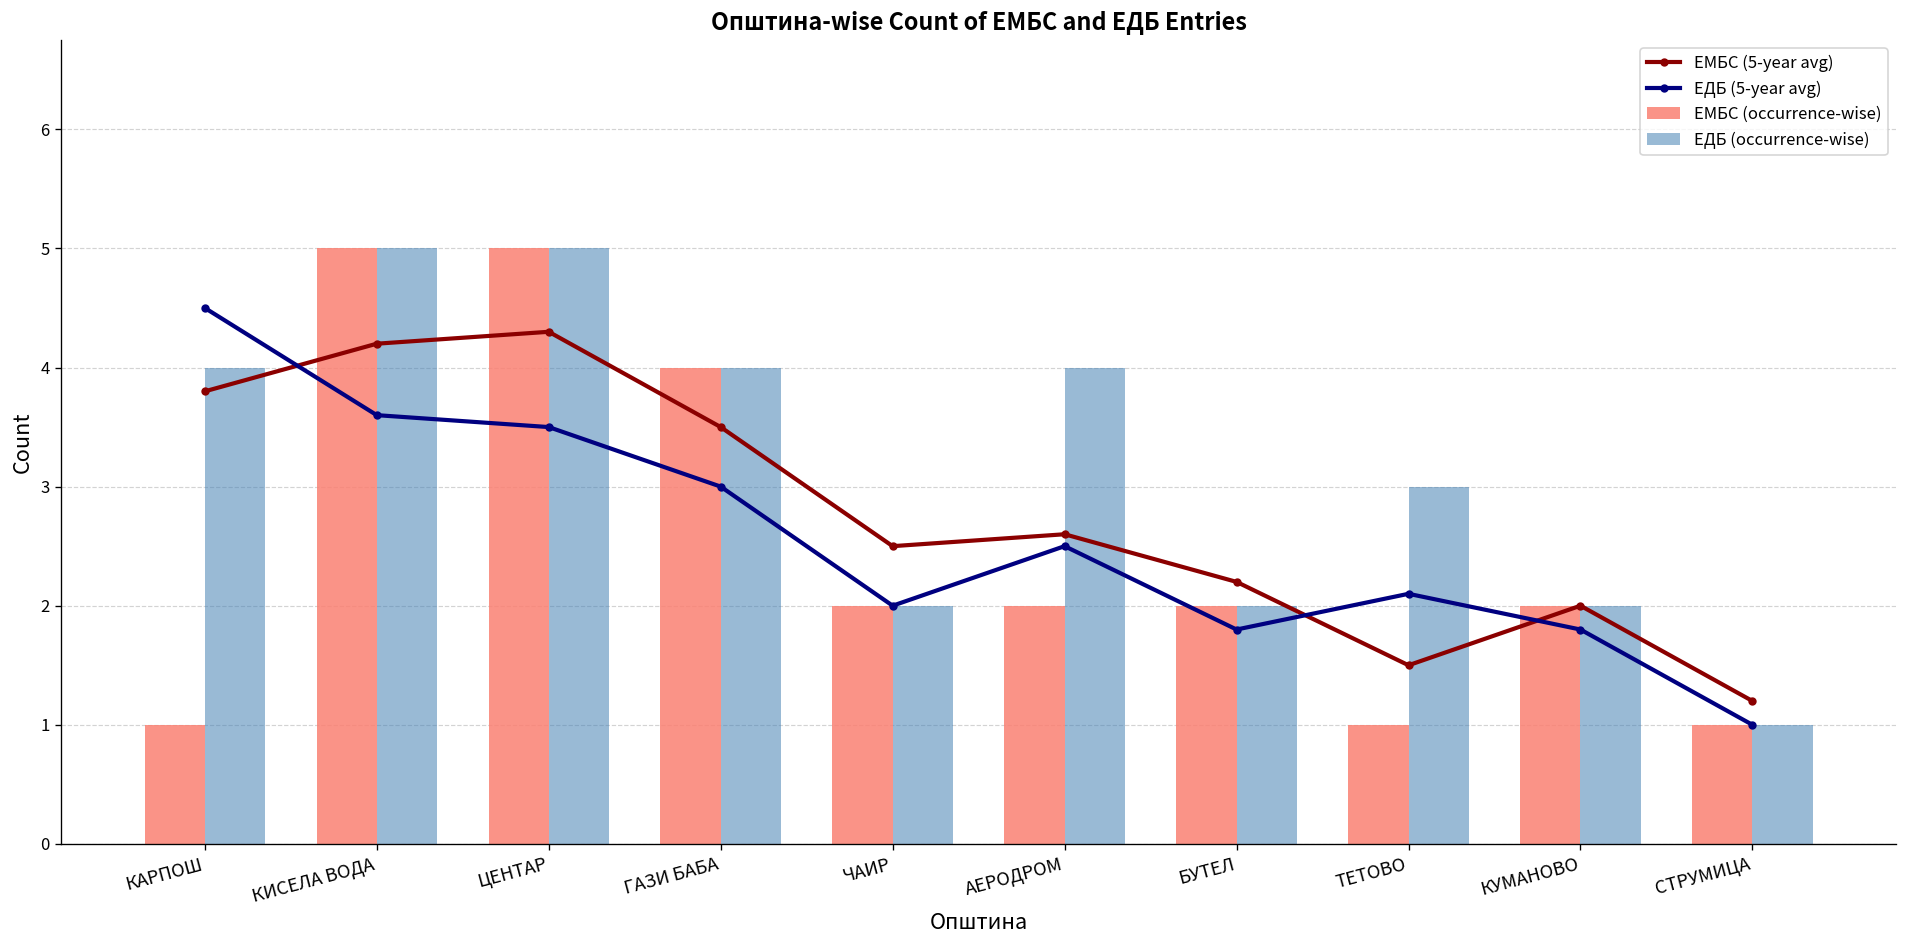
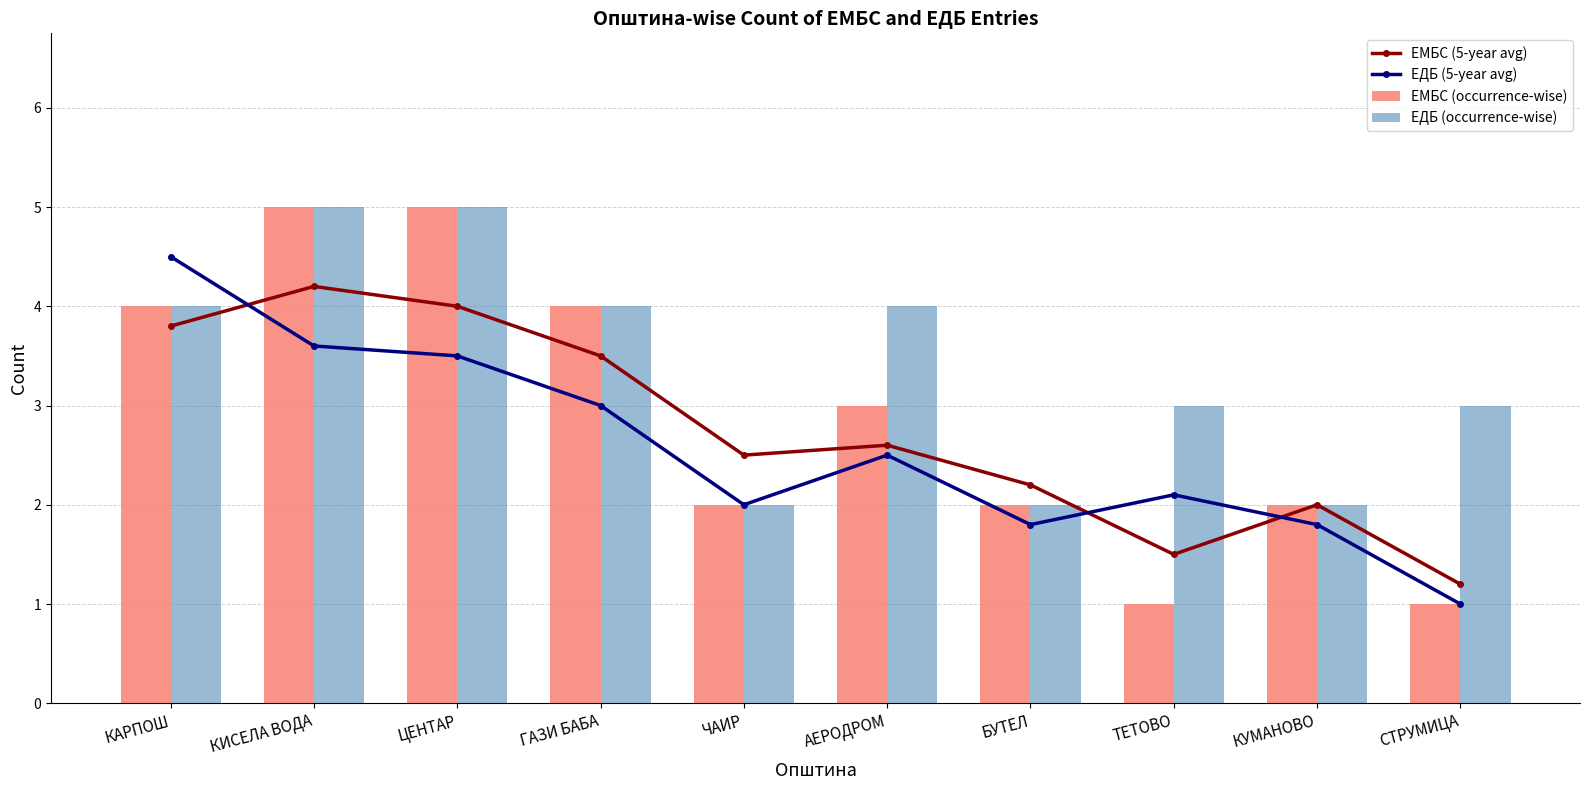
ЕМБС (occurrence-wise), КАРПОШ: 1 -> 4
ЕМБС (5-year avg), ЦЕНТАР: 4.3 -> 4.0
ЕМБС (occurrence-wise), АЕРОДРОМ: 2 -> 3
ЕДБ (occurrence-wise), СТРУМИЦА: 1 -> 3
